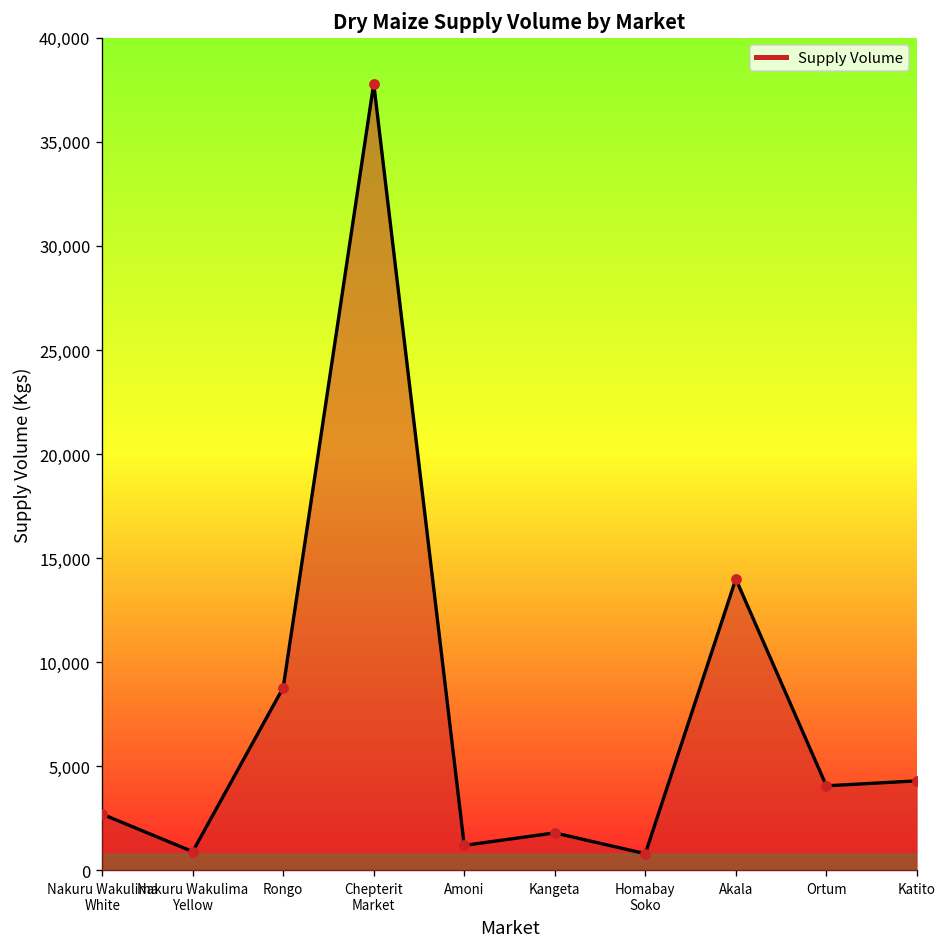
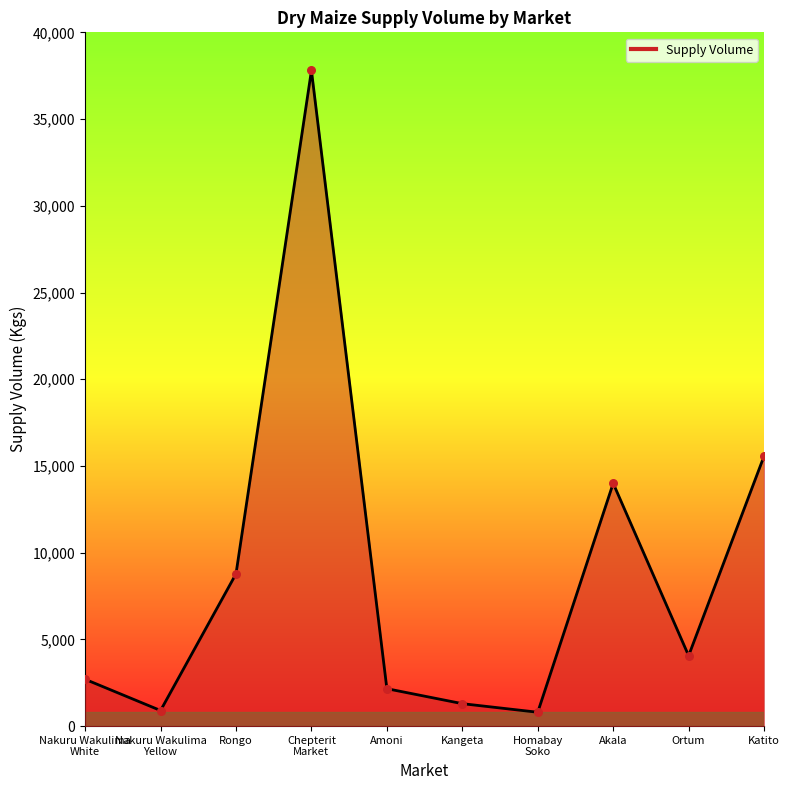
Amoni: 1,200 -> 2,200
Kangeta: 1,800 -> 1,300
Katito: 4,300 -> 15,600
